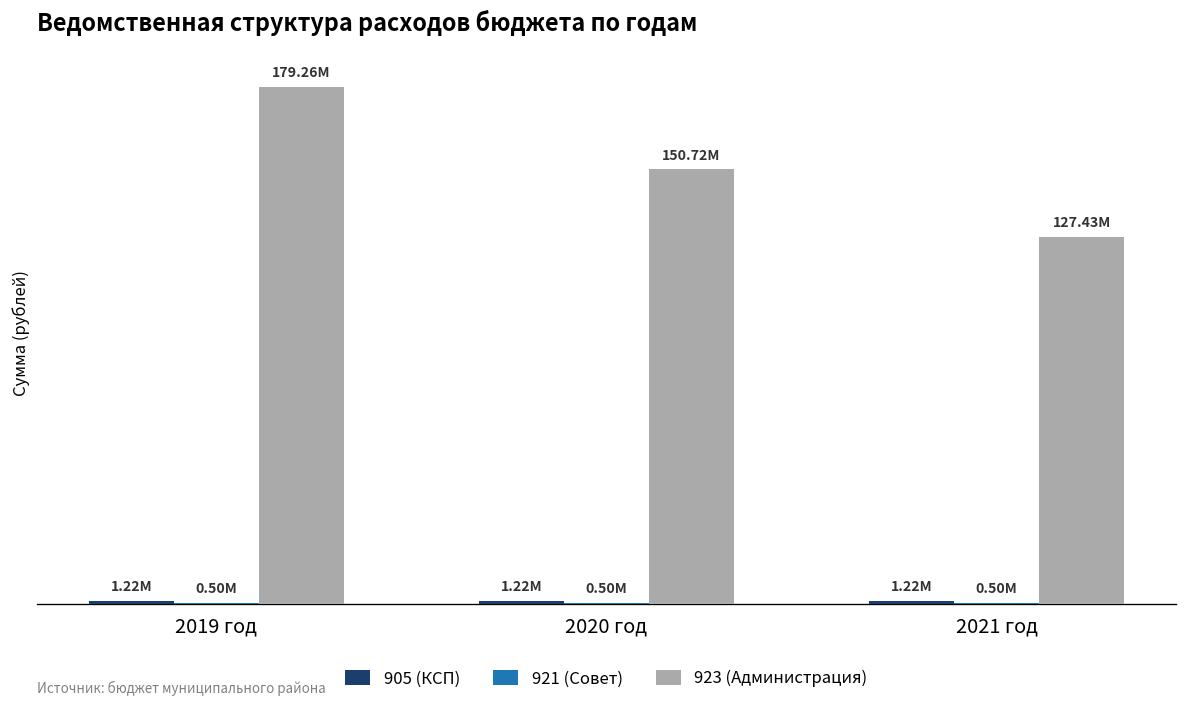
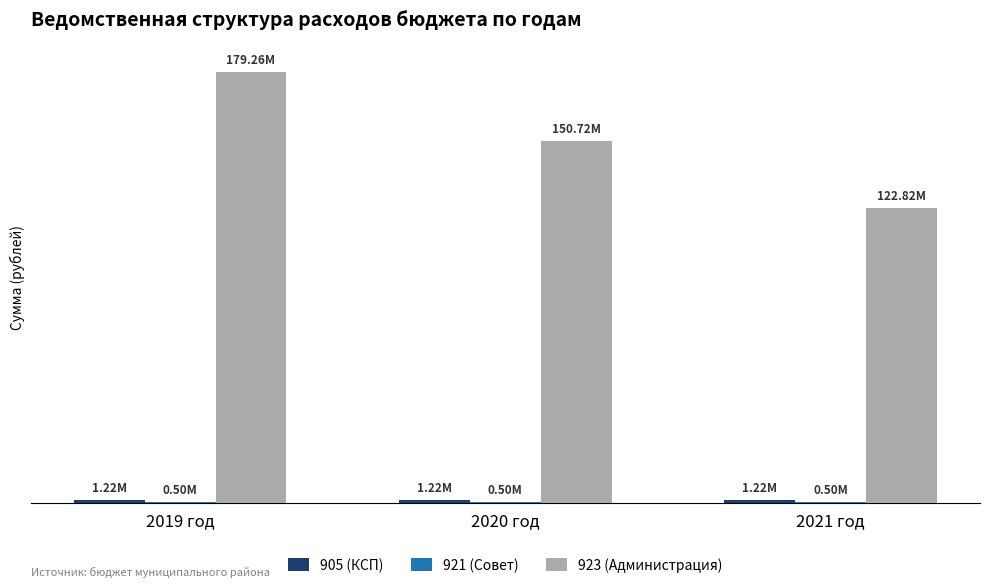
923 (Администрация), 2021 год: 127.43M -> 122.82M
